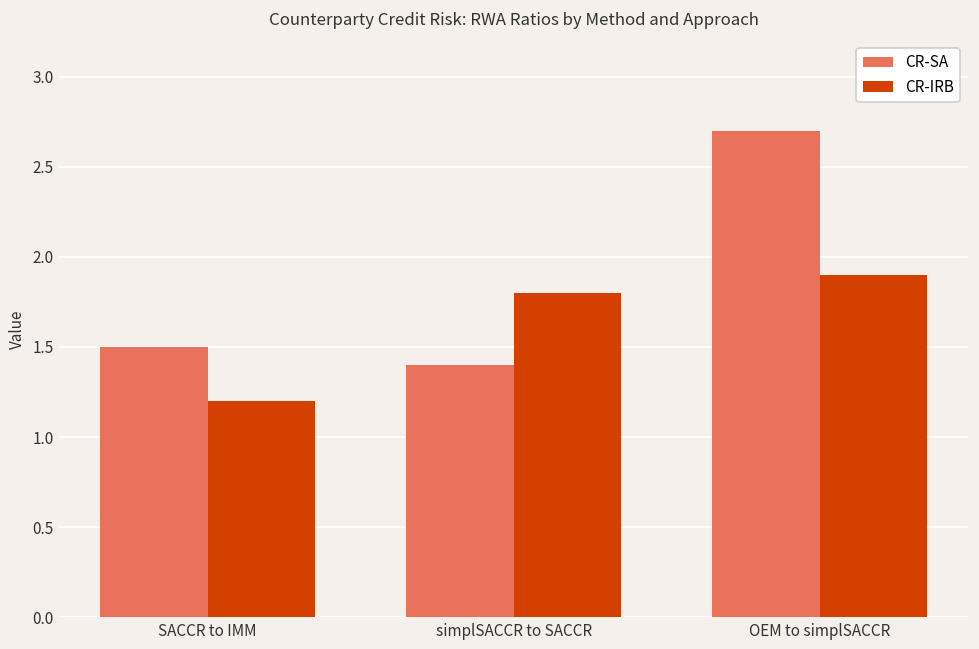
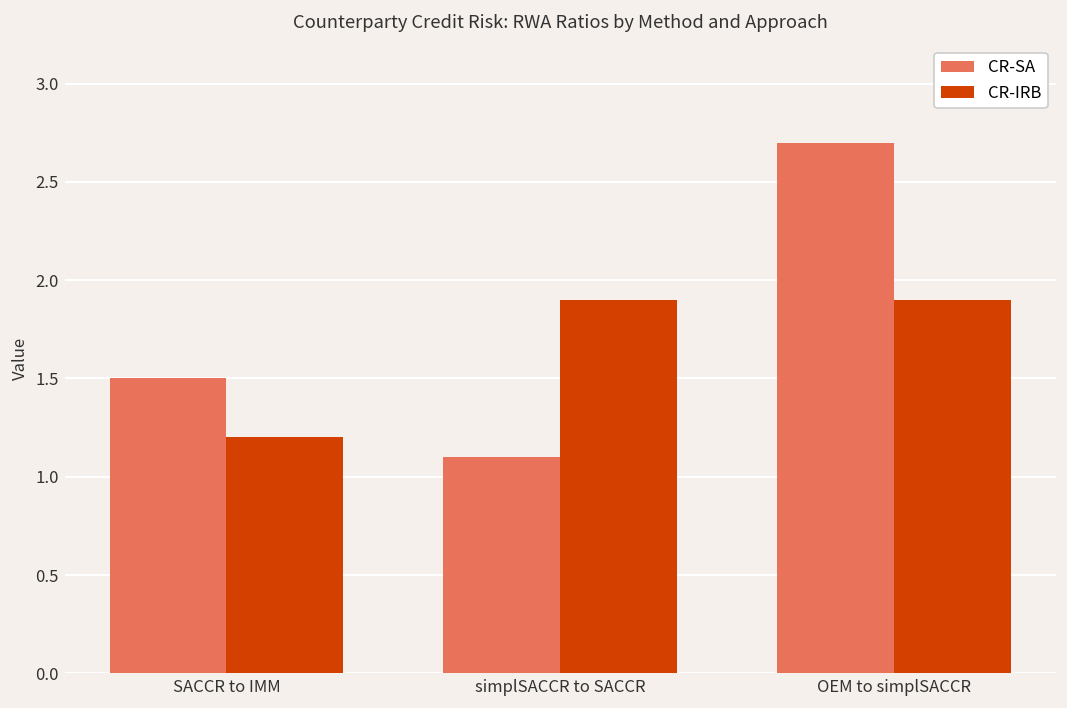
CR-SA, simplSACCR to SACCR: 1.4 -> 1.1
CR-IRB, simplSACCR to SACCR: 1.8 -> 1.9
